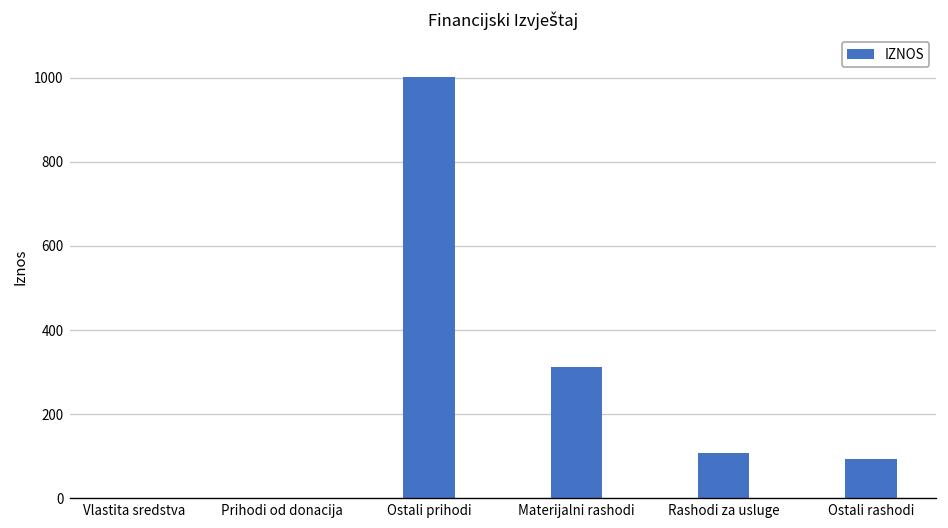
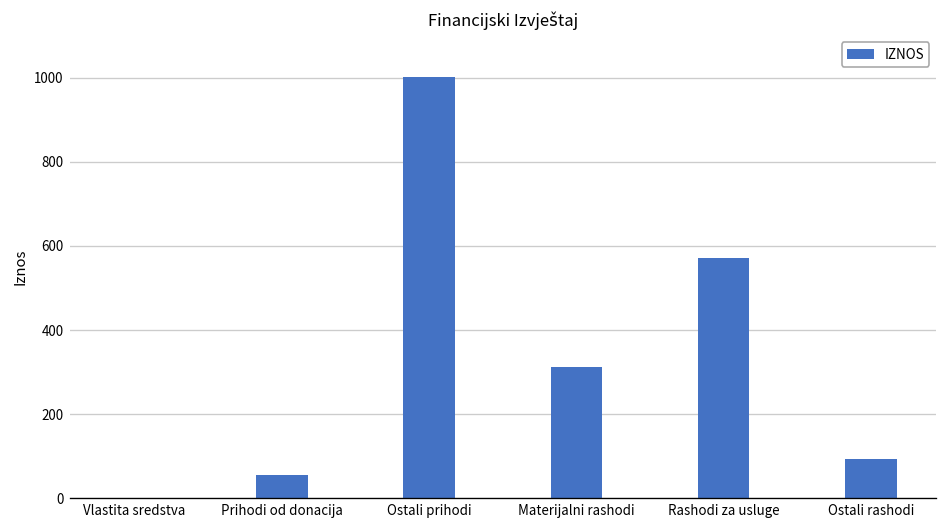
Prihodi od donacija: 0 -> 50
Rashodi za usluge: 110 -> 570
